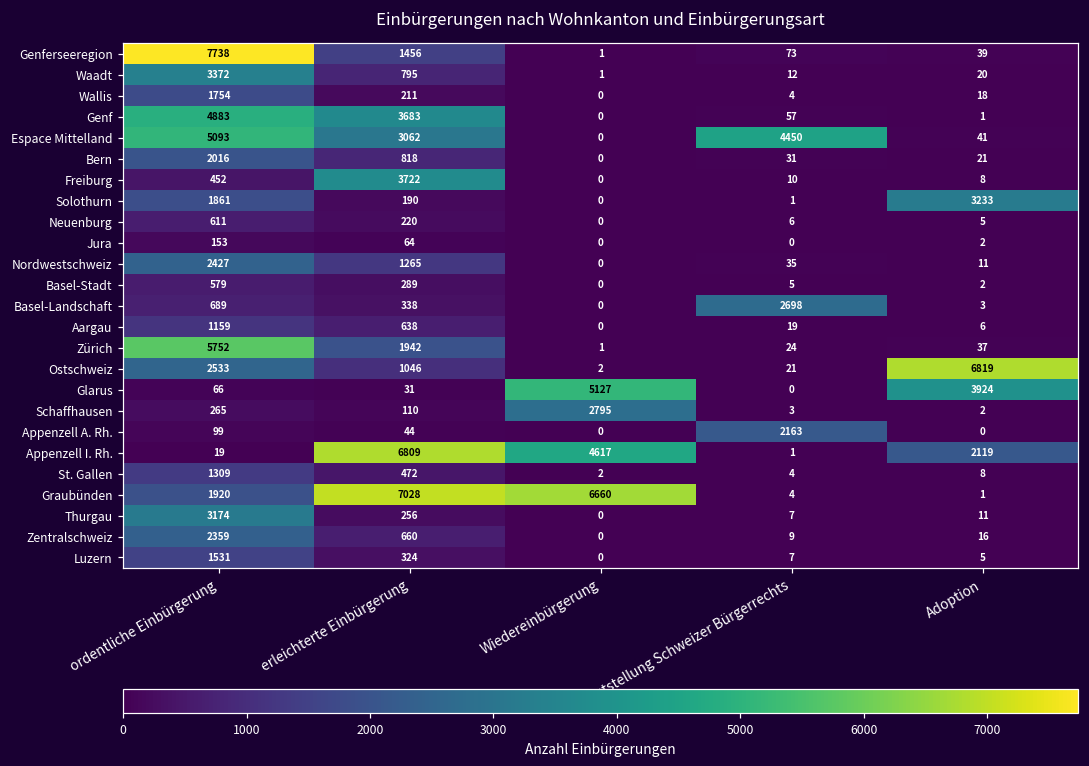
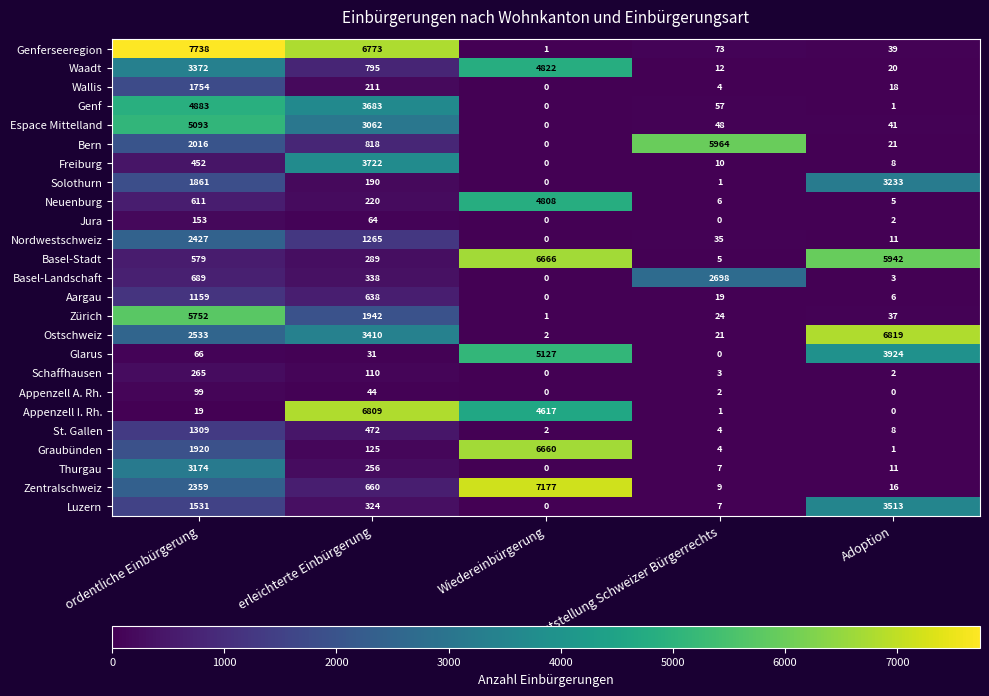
Genferseeregion, erleichterte Einbürgerung: 1456 -> 6773
Waadt, Wiedereinbürgerung: 1 -> 4822
Espace Mittelland, Feststellung Schweizer Bürgerrechts: 4450 -> 48
Bern, Feststellung Schweizer Bürgerrechts: 31 -> 5964
Neuenburg, Wiedereinbürgerung: 0 -> 4808
Basel-Stadt, Wiedereinbürgerung: 0 -> 6666
Basel-Stadt, Adoption: 2 -> 5942
Ostschweiz, erleichterte Einbürgerung: 1046 -> 3410
Schaffhausen, Wiedereinbürgerung: 2795 -> 0
Appenzell A. Rh., Feststellung Schweizer Bürgerrechts: 2163 -> 2
Appenzell I. Rh., Adoption: 2119 -> 0
Graubünden, erleichterte Einbürgerung: 7028 -> 125
Zentralschweiz, Wiedereinbürgerung: 0 -> 7177
Luzern, Adoption: 5 -> 3513
